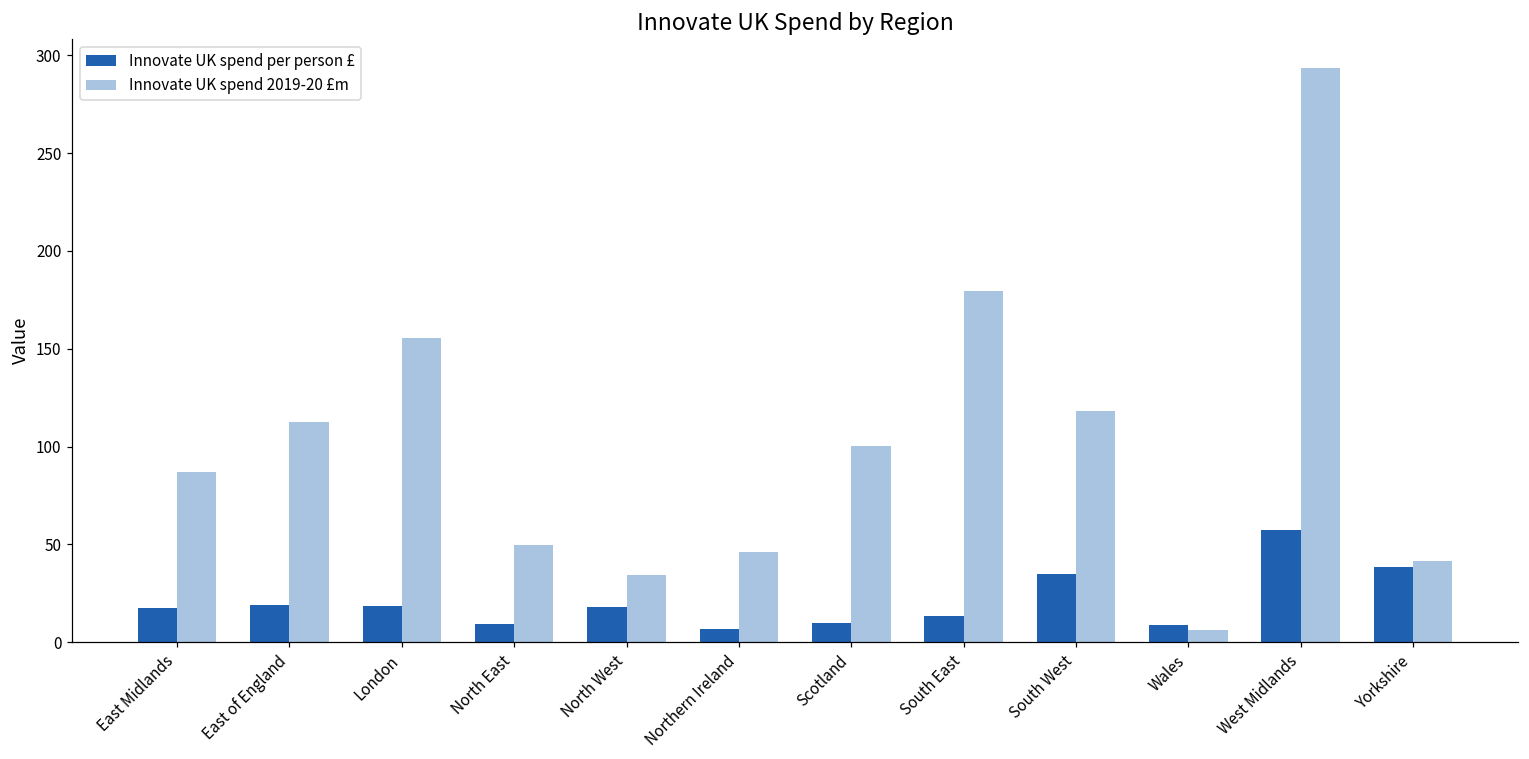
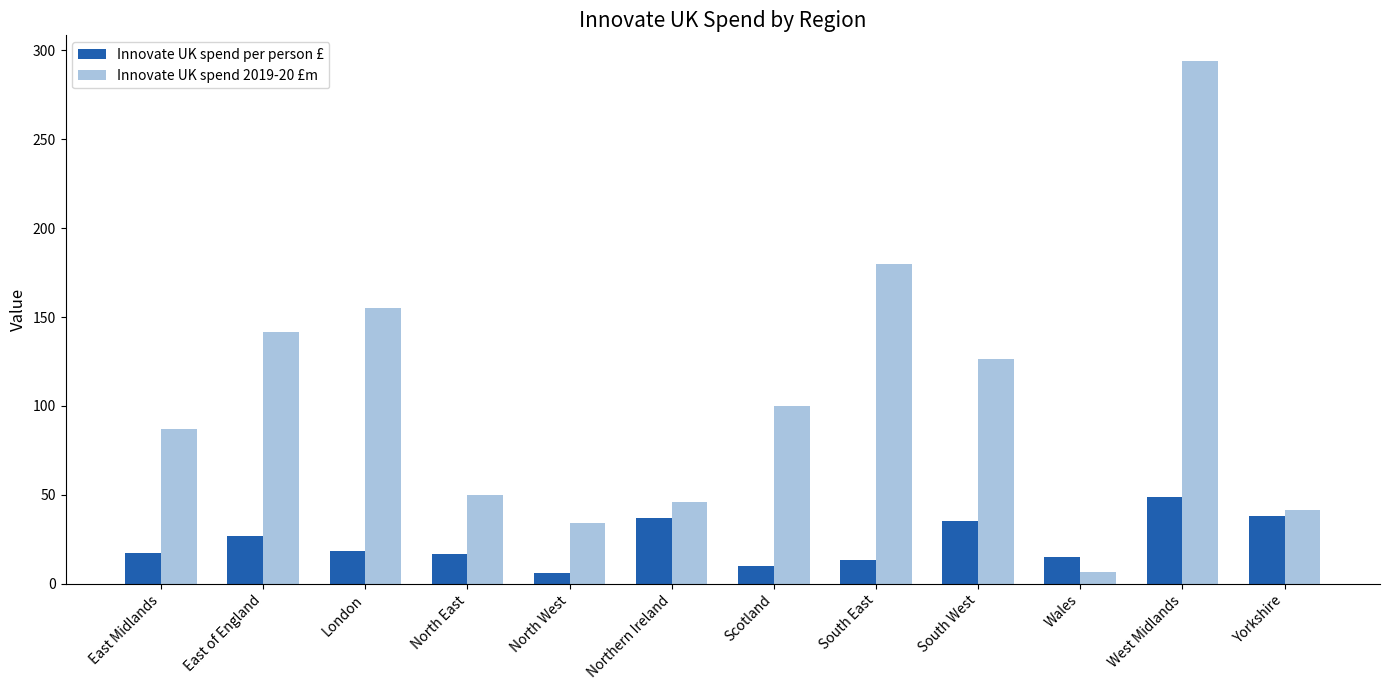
Innovate UK spend per person £, East of England: 19 -> 27
Innovate UK spend 2019-20 £m, East of England: 113 -> 142
Innovate UK spend per person £, North East: 9 -> 17
Innovate UK spend per person £, North West: 18 -> 6
Innovate UK spend per person £, Northern Ireland: 7 -> 37
Innovate UK spend 2019-20 £m, South West: 118 -> 126
Innovate UK spend per person £, Wales: 9 -> 15
Innovate UK spend per person £, West Midlands: 57 -> 49
